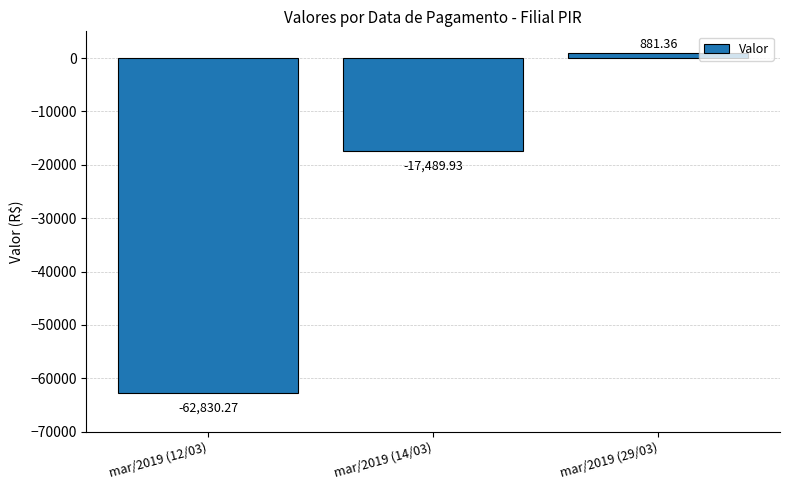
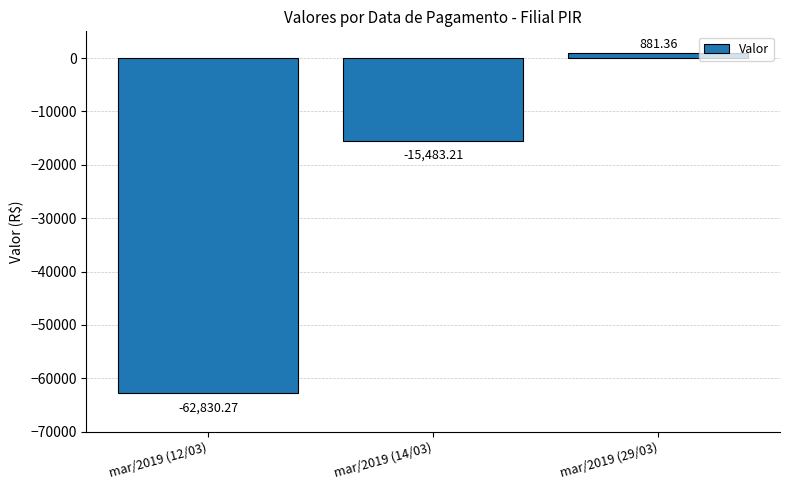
mar/2019 (14/03): -17,489.93 -> -15,483.21
